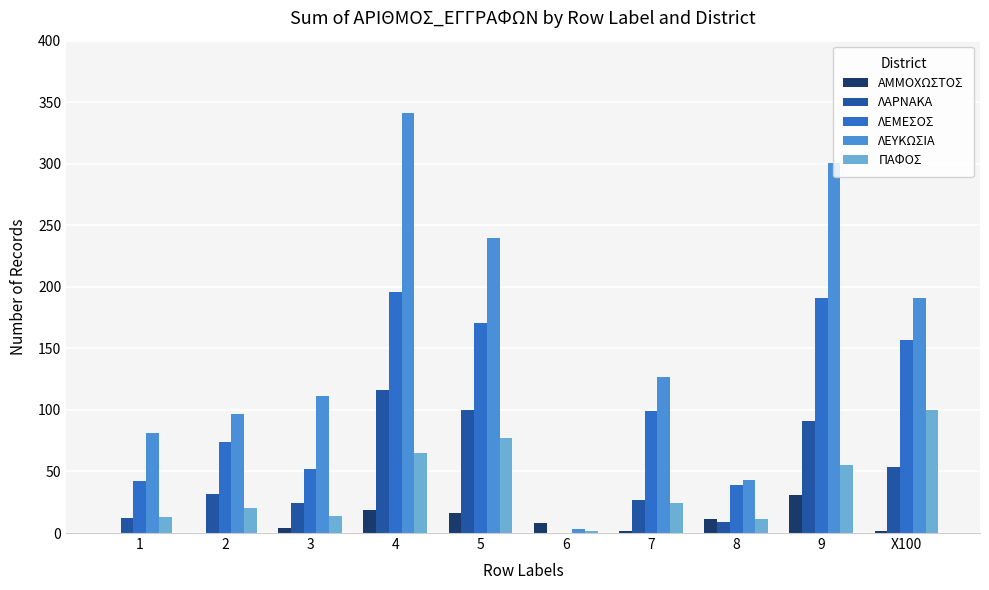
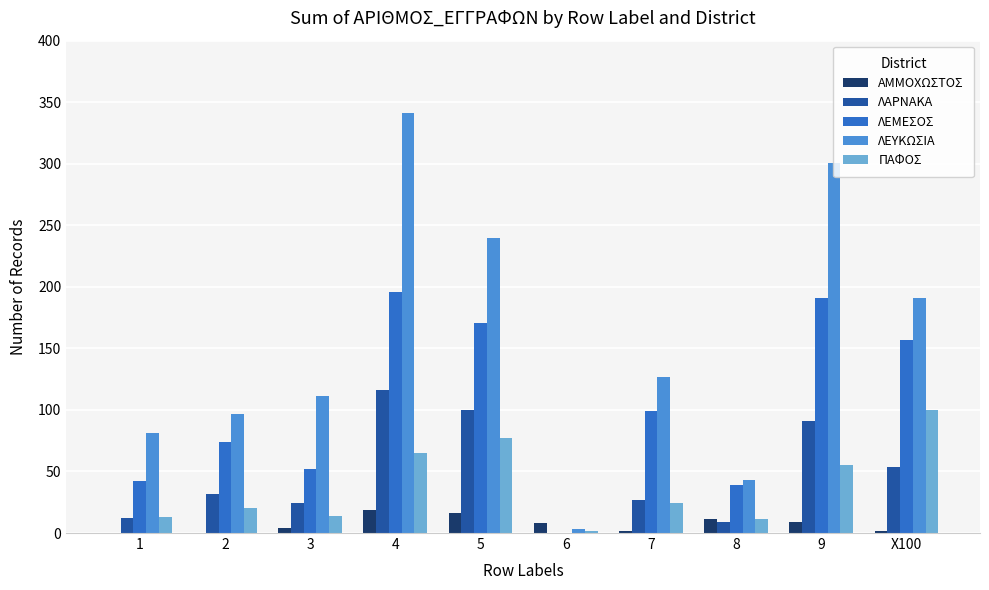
ΑΜΜΟΧΩΣΤΟΣ, 9: 31 -> 9
